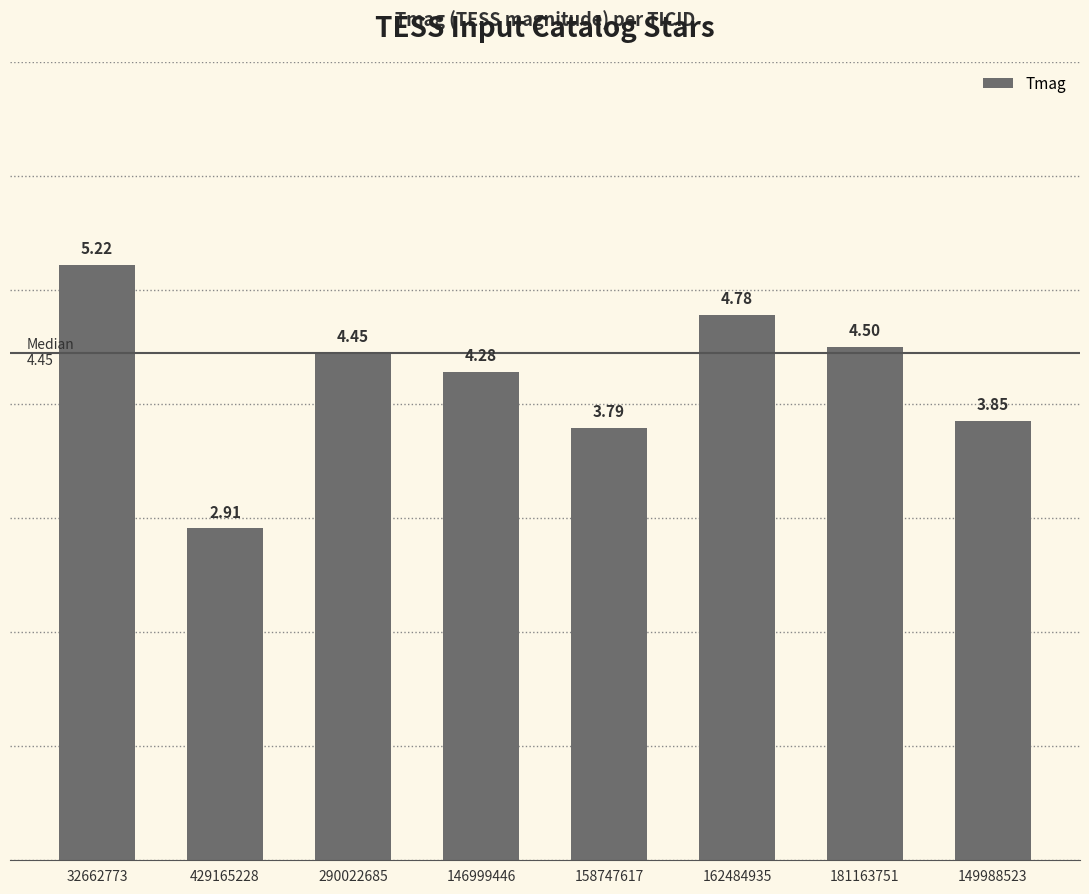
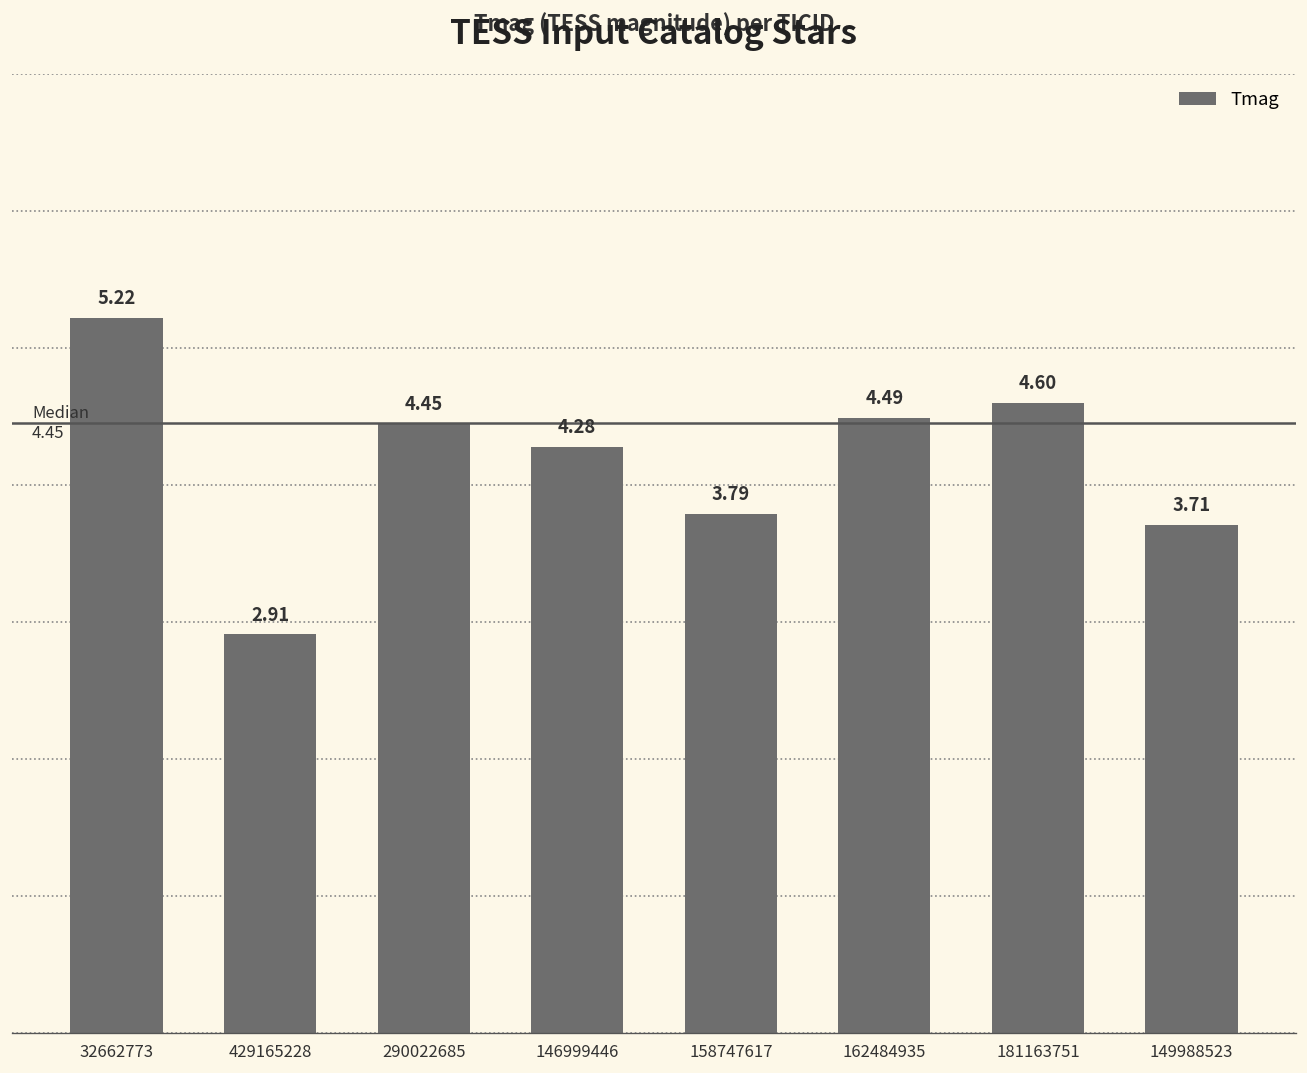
162484935: 4.78 -> 4.49
181163751: 4.50 -> 4.60
149988523: 3.85 -> 3.71
